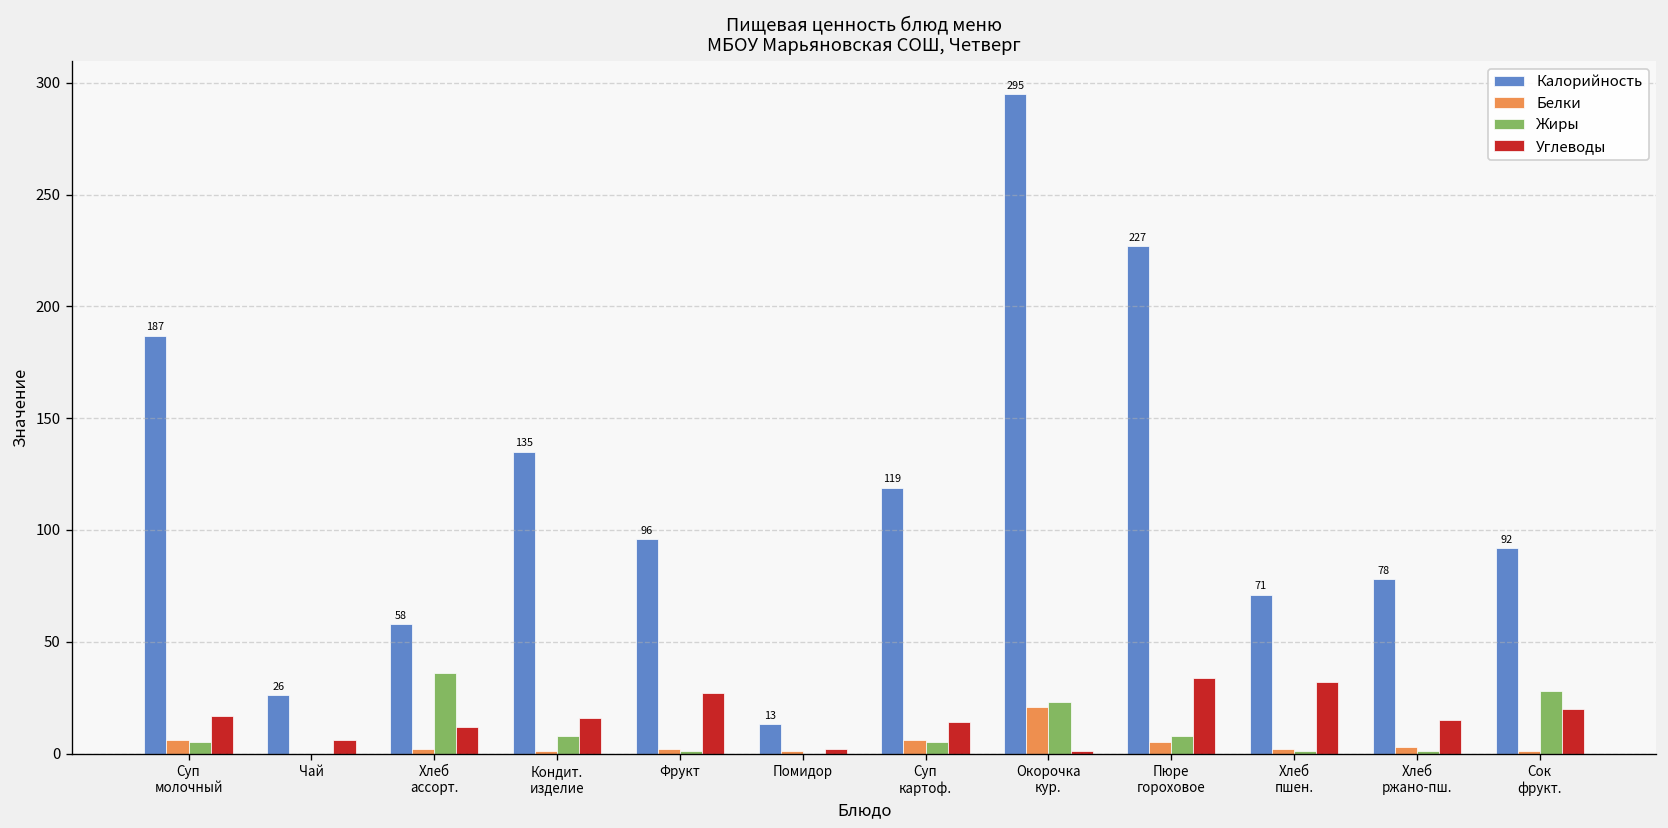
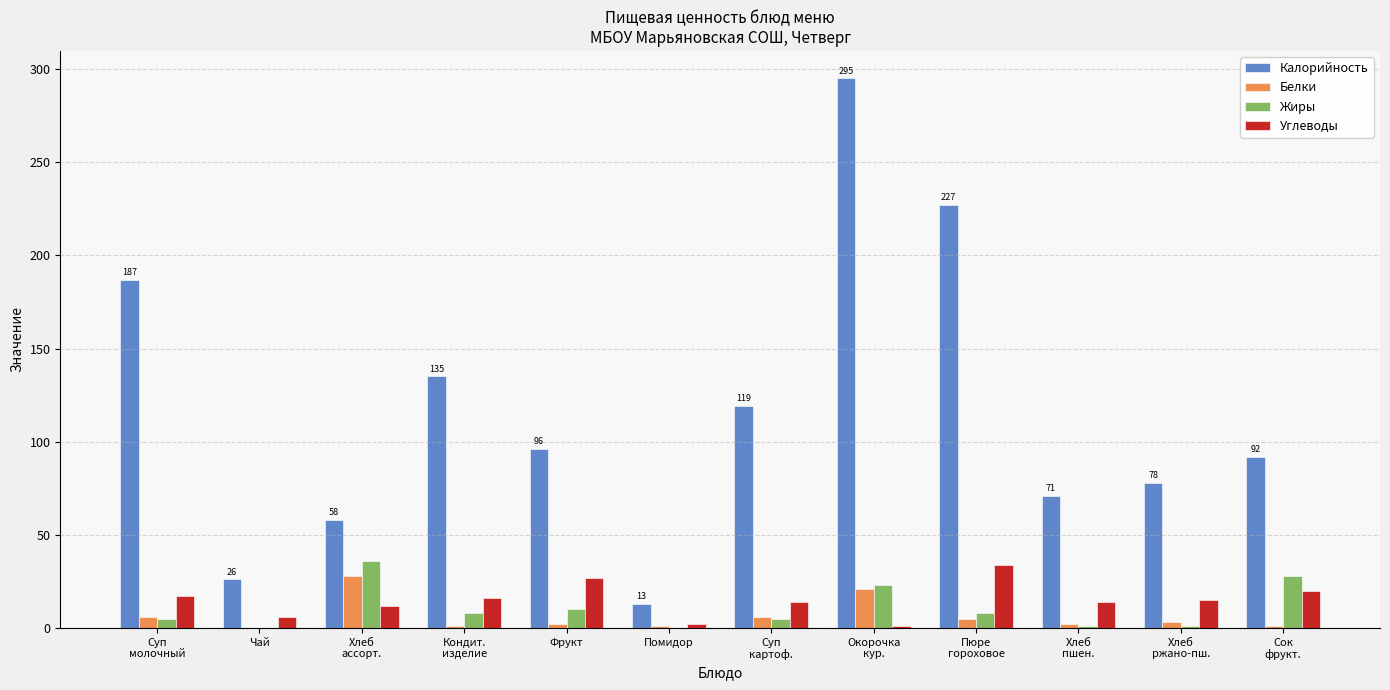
Белки, Хлеб ассорт.: 2 -> 28
Жиры, Фрукт: 1 -> 10
Углеводы, Хлеб пшен.: 32 -> 14
